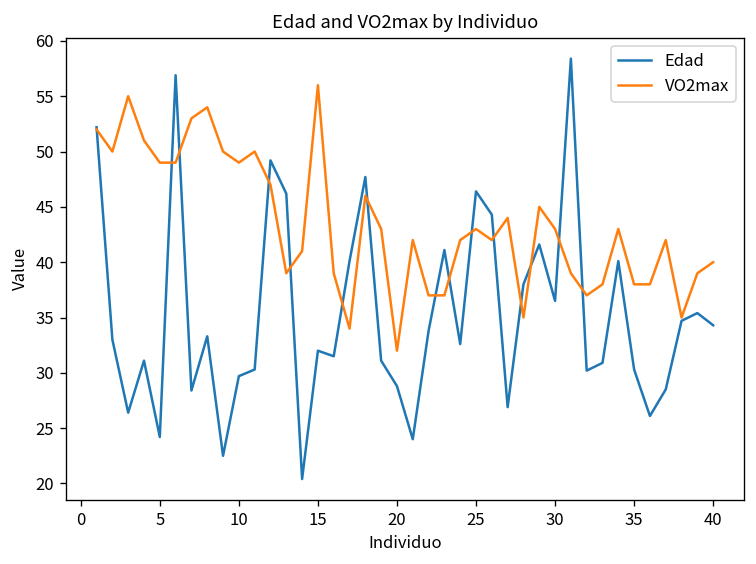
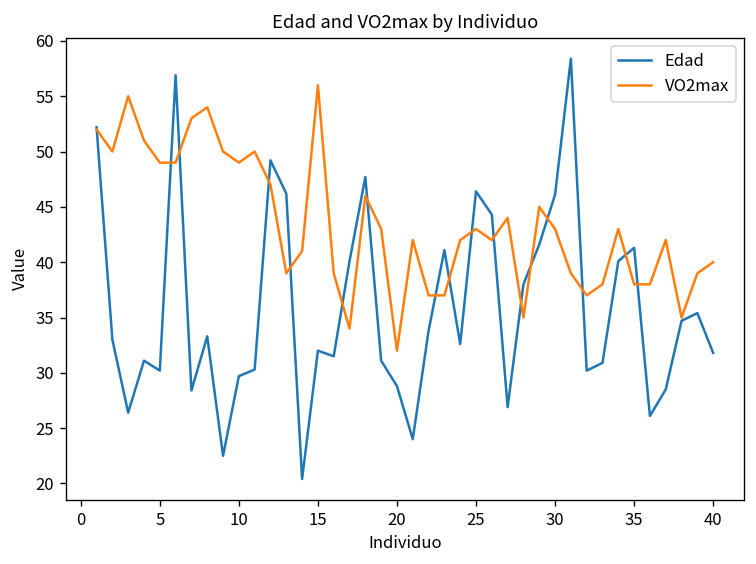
Edad, 5: 24 -> 30
Edad, 30: 37 -> 46
Edad, 35: 30 -> 41
Edad, 40: 34 -> 32
